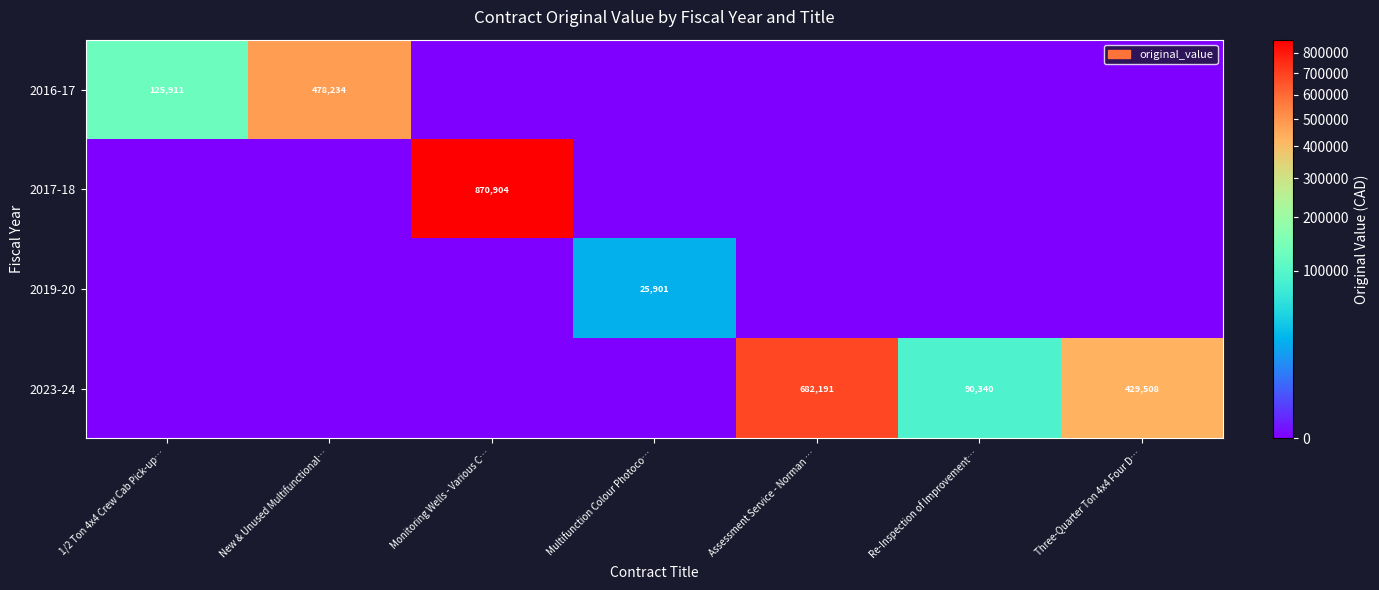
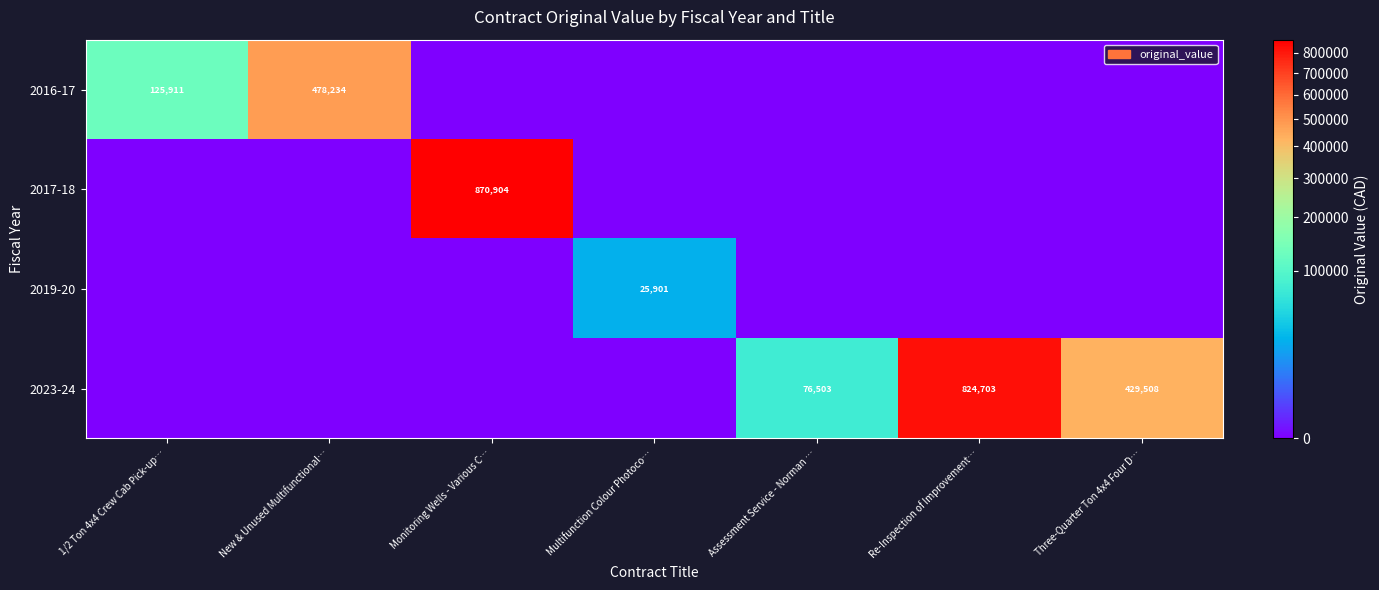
2023-24, Assessment Service - Norman …: 682,191 -> 76,503
2023-24, Re-Inspection of Improvement…: 90,340 -> 824,703
